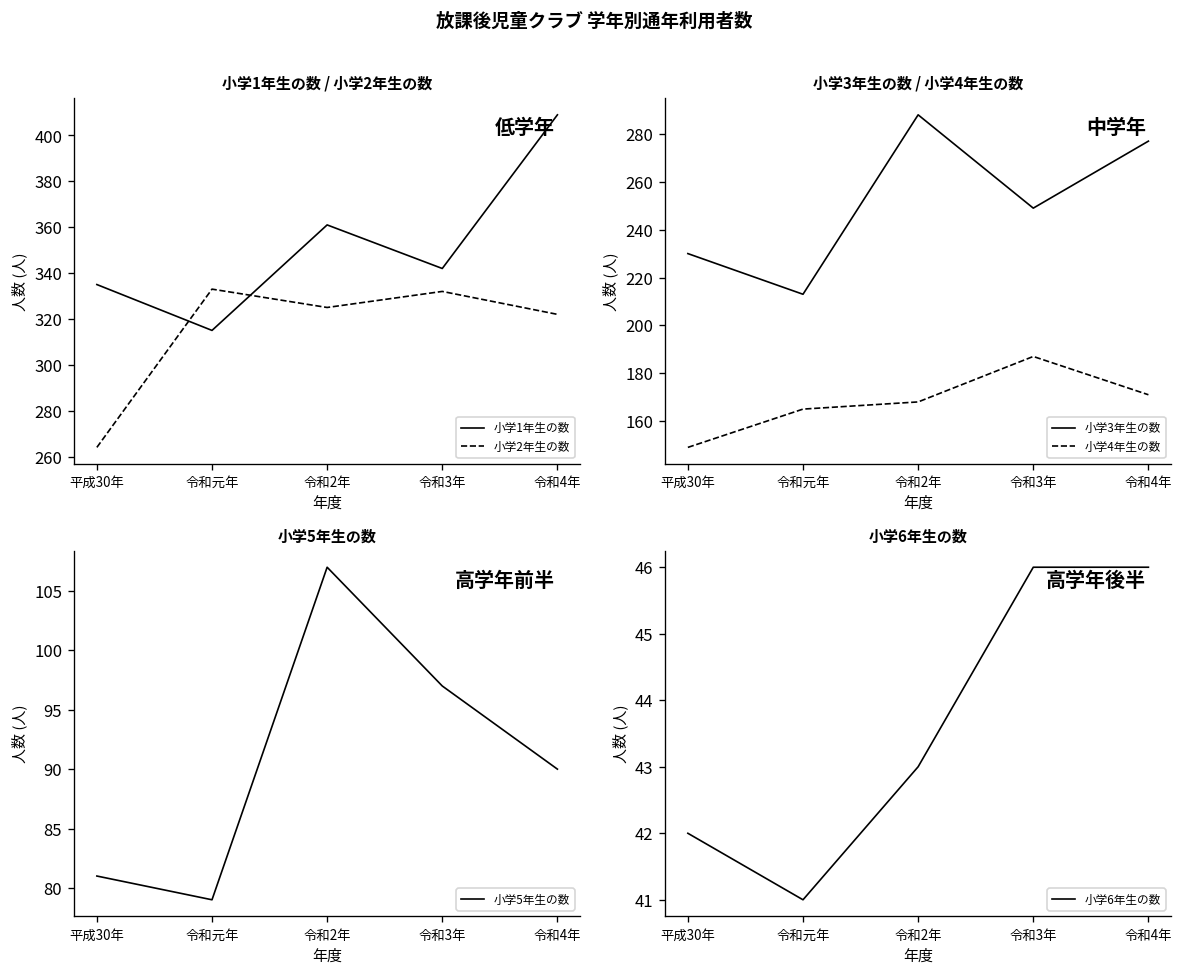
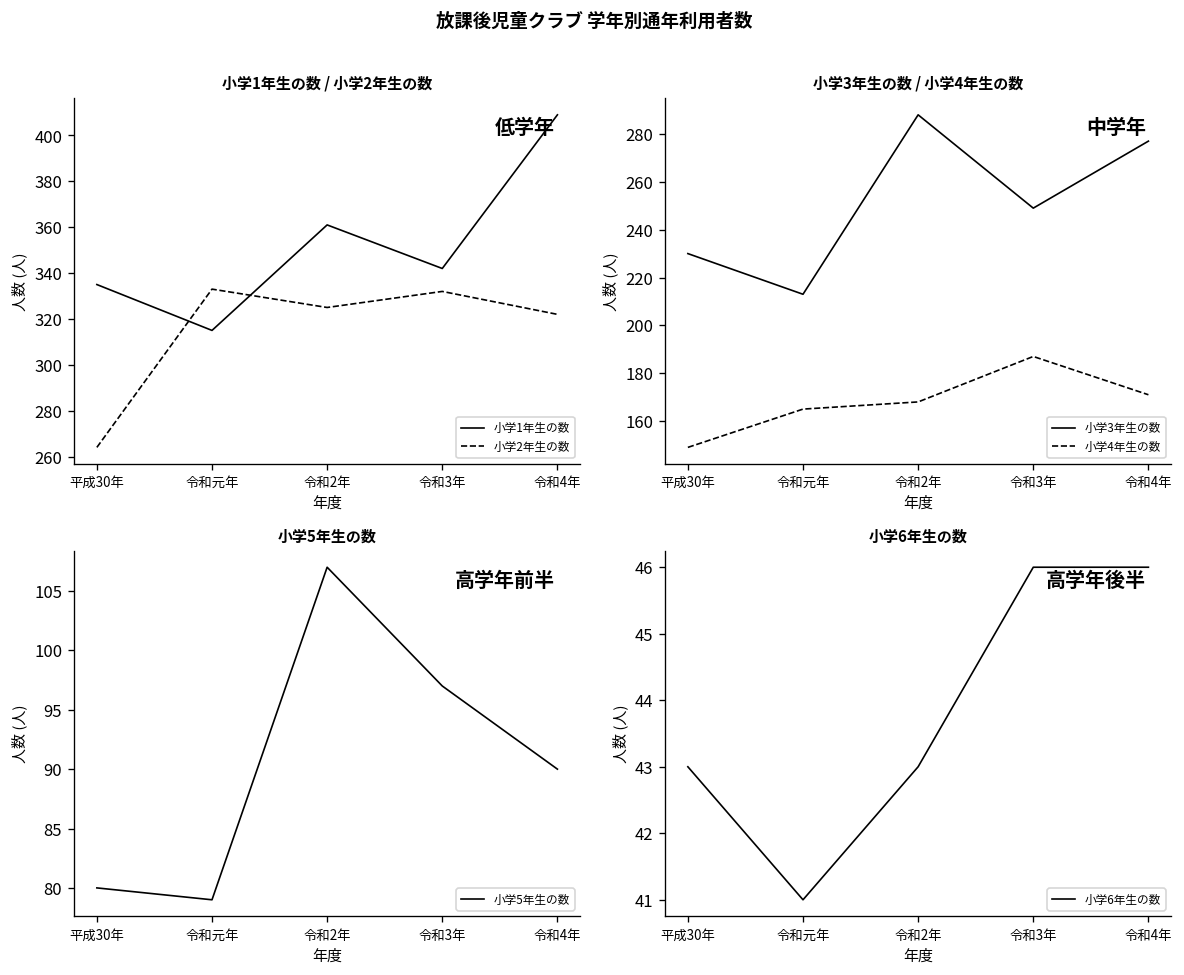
小学5年生の数, 平成30年: 81 -> 80
小学6年生の数, 平成30年: 42 -> 43
